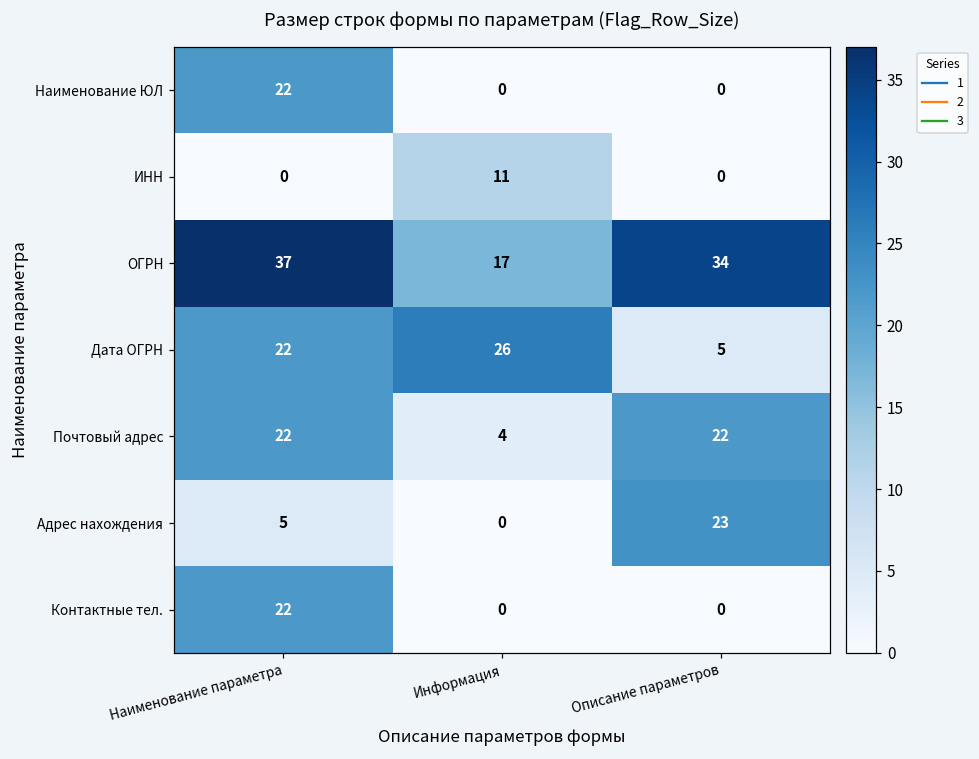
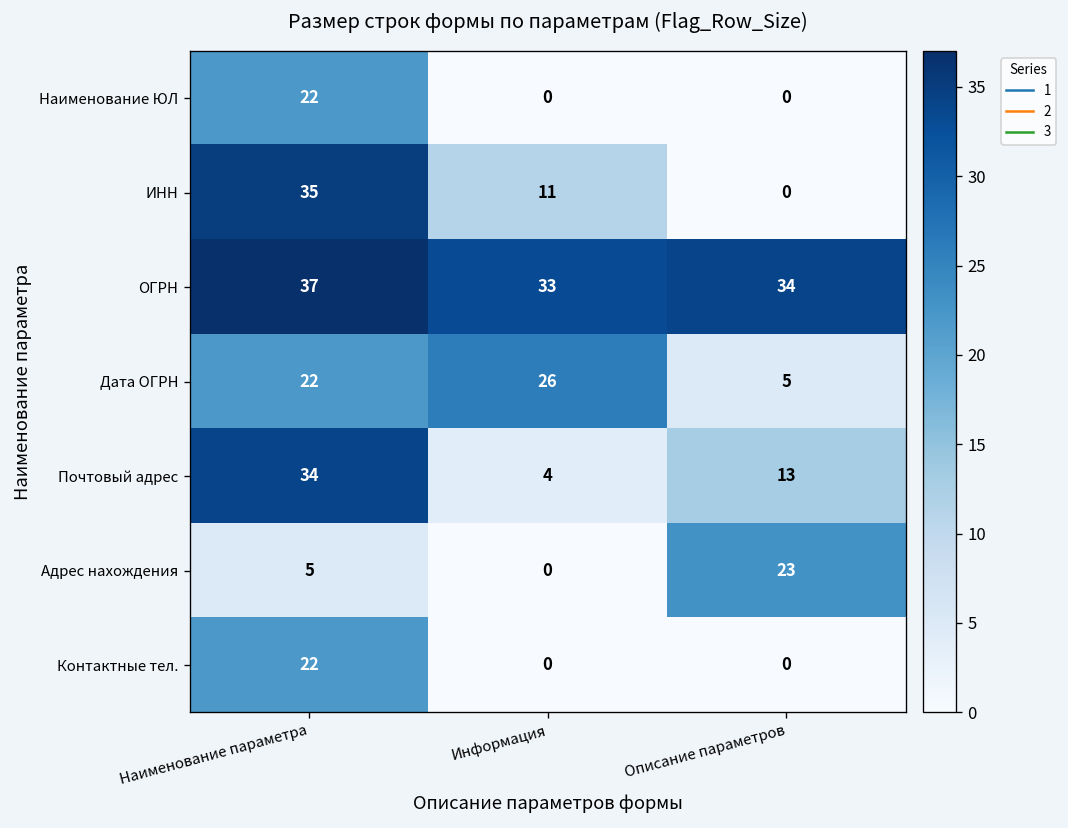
ИНН, Наименование параметра: 0 -> 35
ОГРН, Информация: 17 -> 33
Почтовый адрес, Наименование параметра: 22 -> 34
Почтовый адрес, Описание параметров: 22 -> 13
